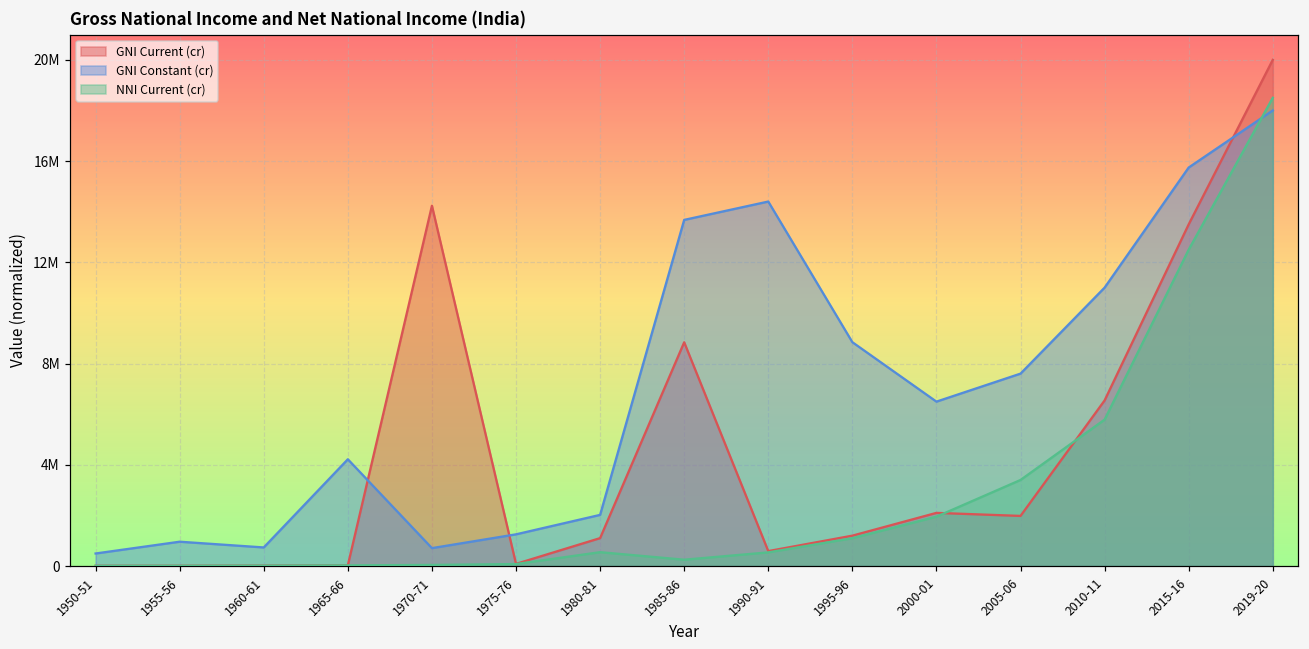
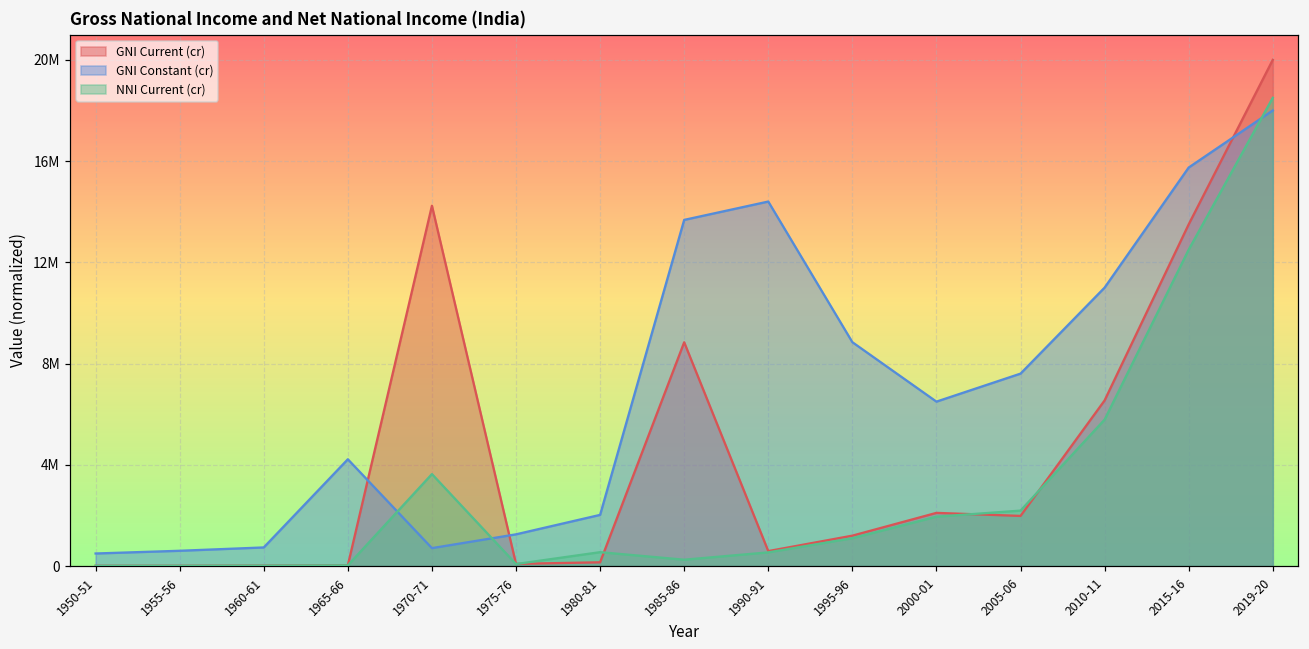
GNI Constant (cr), 1955-56: 1000000 -> 600000
NNI Current (cr), 1970-71: 0 -> 3600000
GNI Current (cr), 1980-81: 1100000 -> 100000
NNI Current (cr), 2005-06: 3400000 -> 2200000
